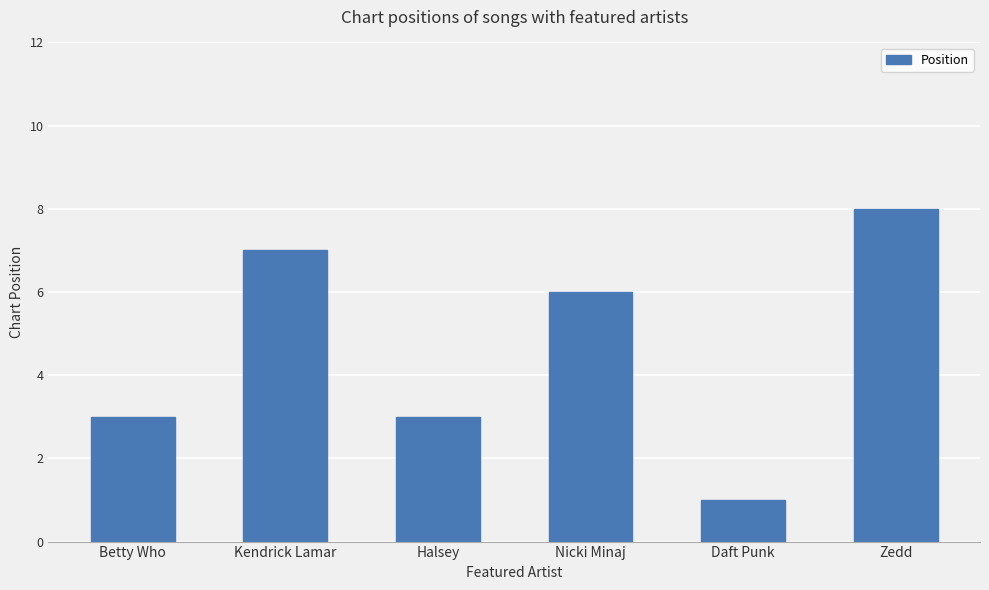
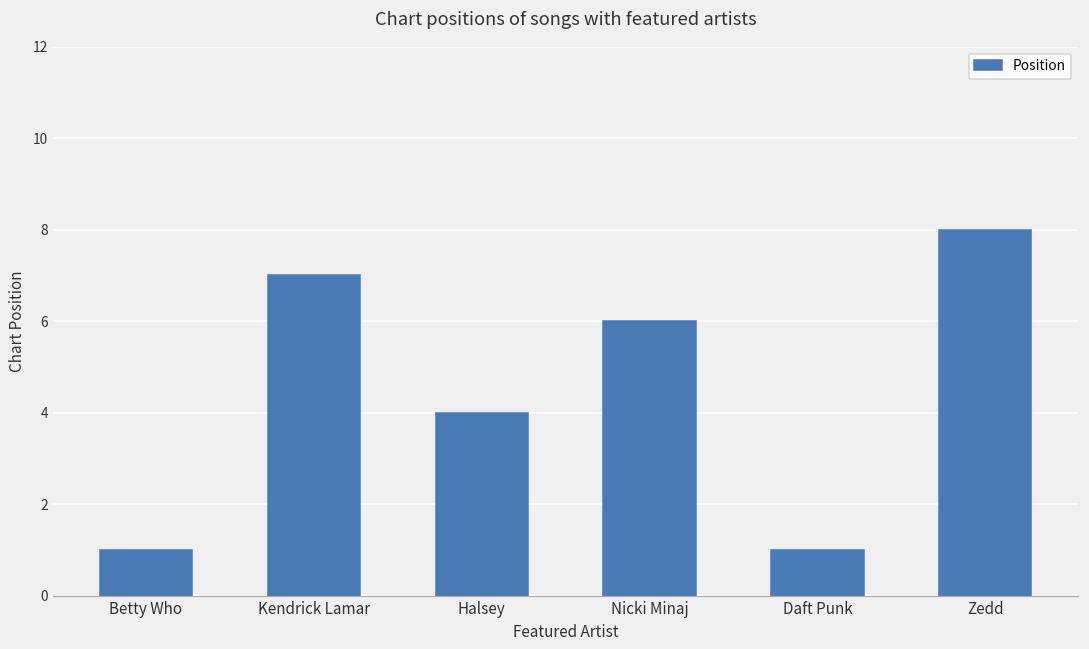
Betty Who: 3 -> 1
Halsey: 3 -> 4
